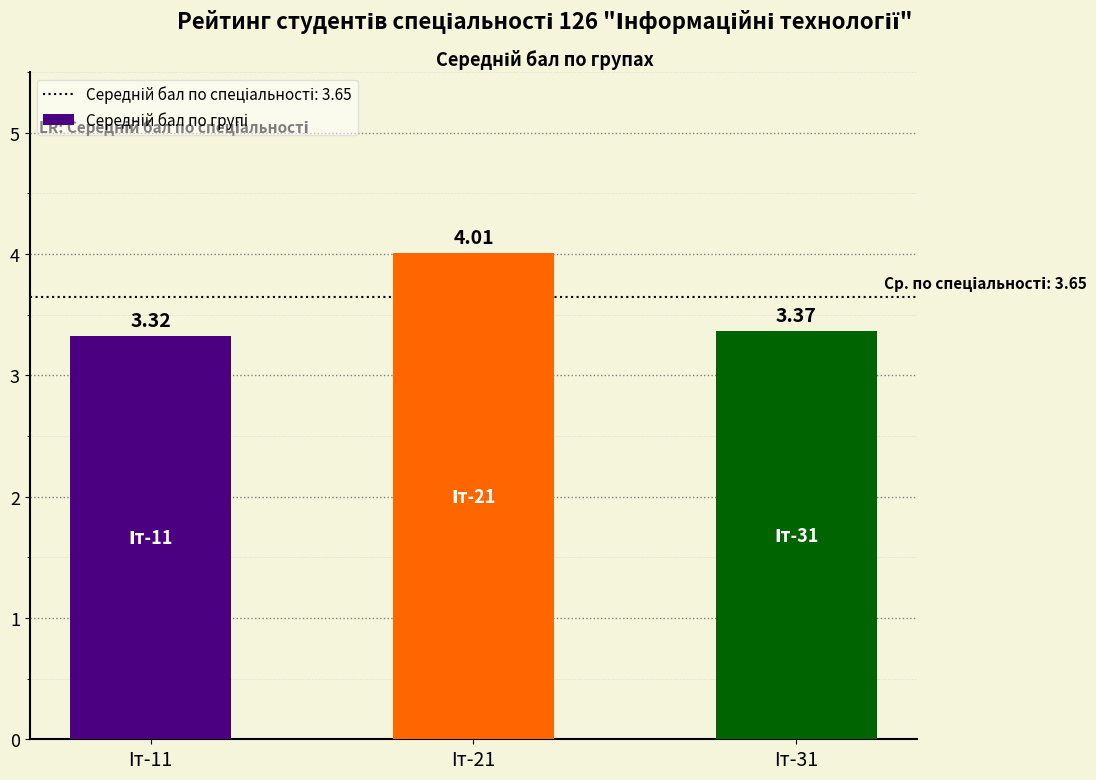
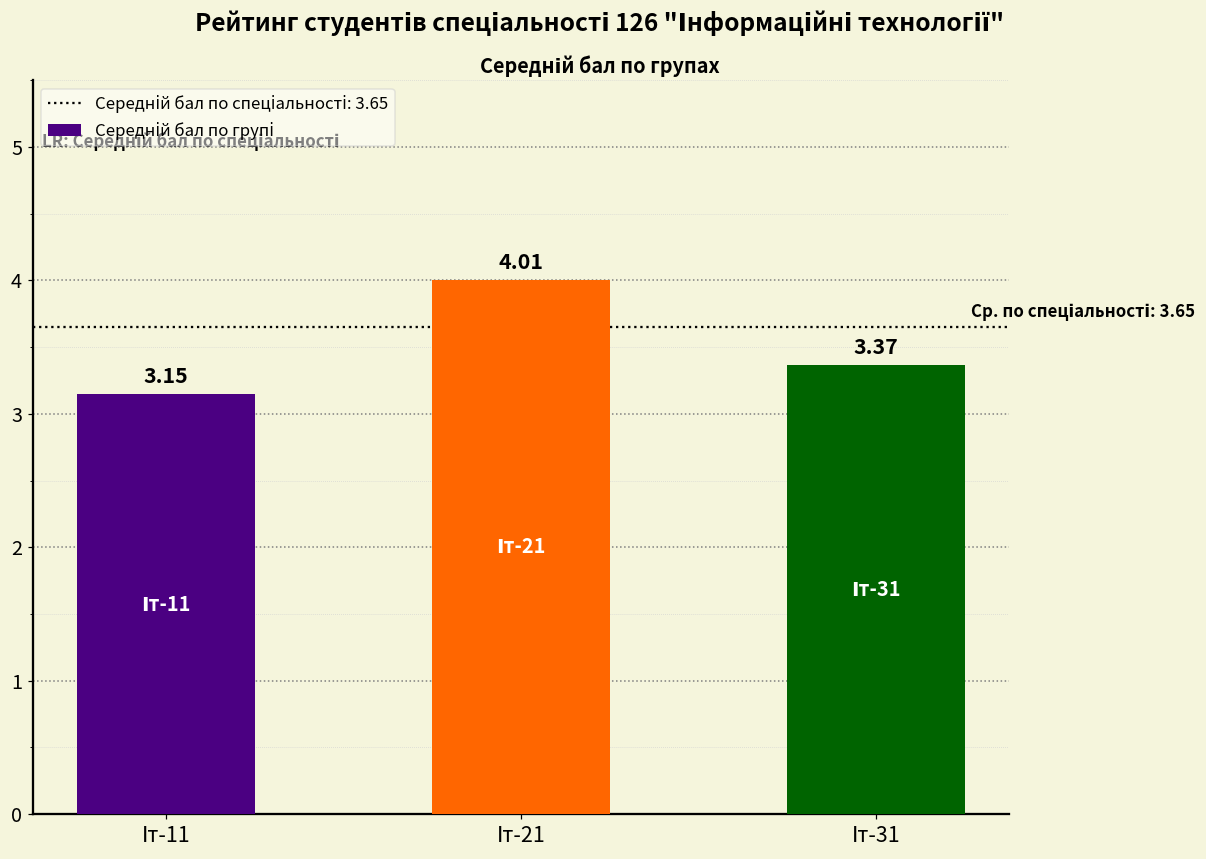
Іт-11: 3.32 -> 3.15
